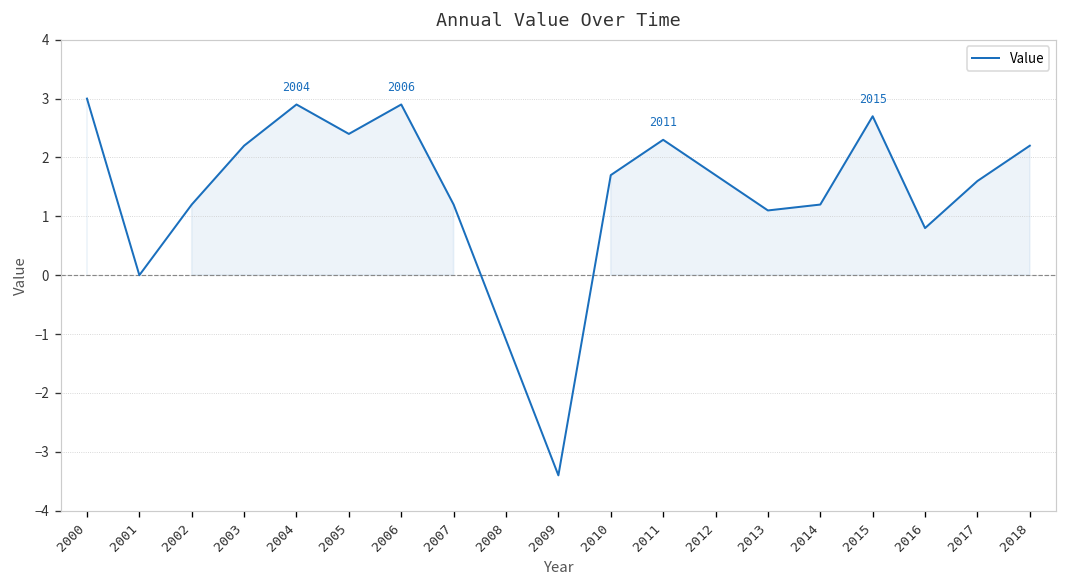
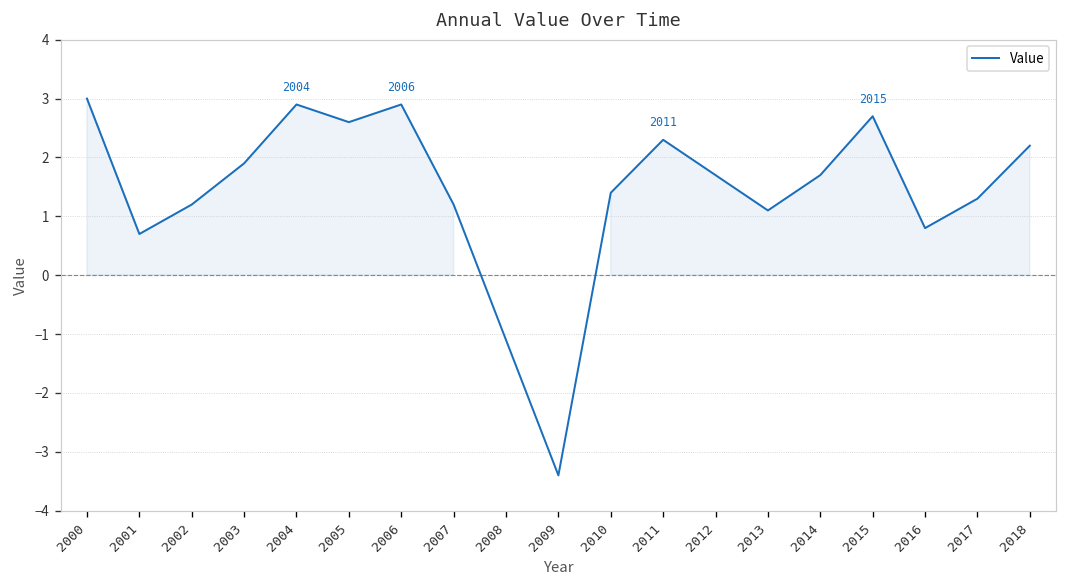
2001: 0.0 -> 0.7
2003: 2.2 -> 1.9
2005: 2.4 -> 2.6
2010: 1.7 -> 1.4
2014: 1.2 -> 1.7
2017: 1.6 -> 1.3
